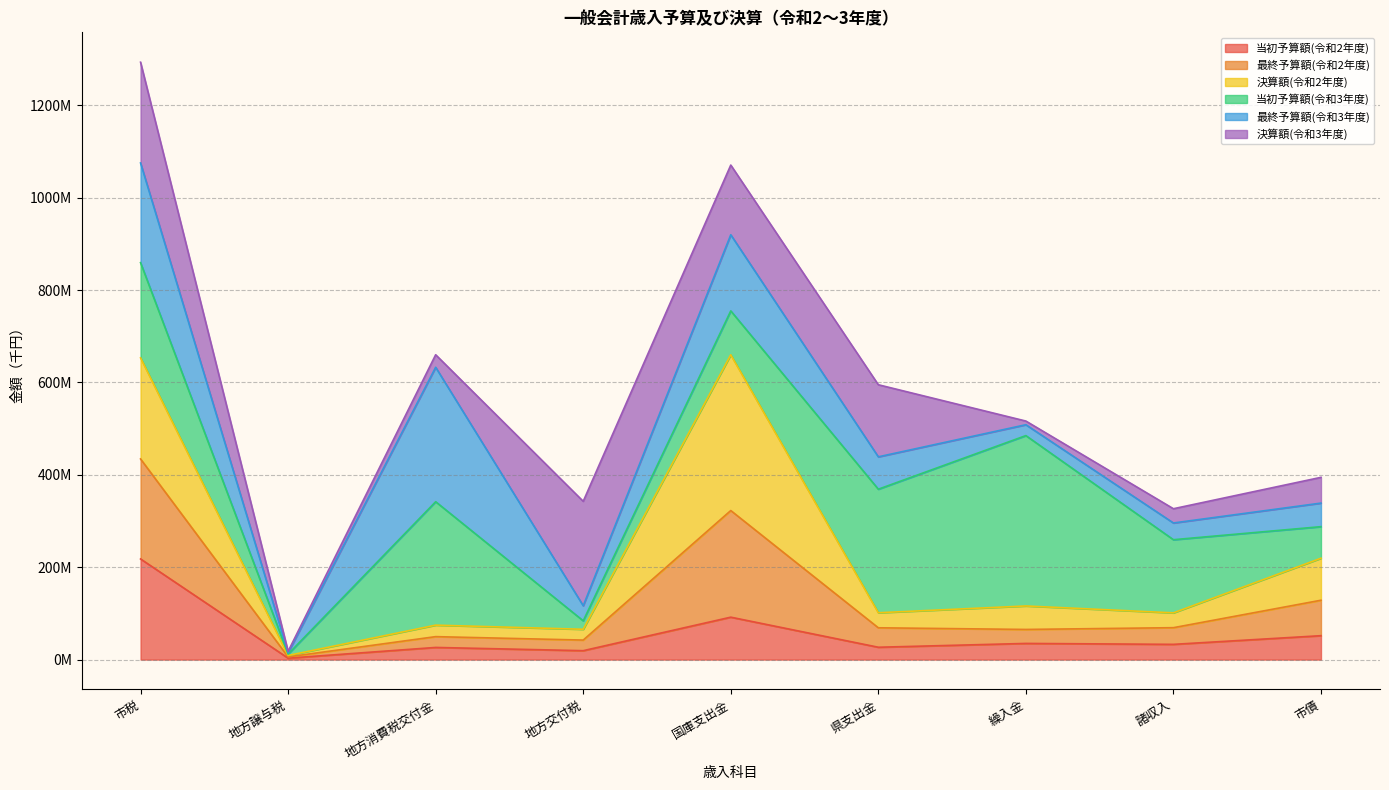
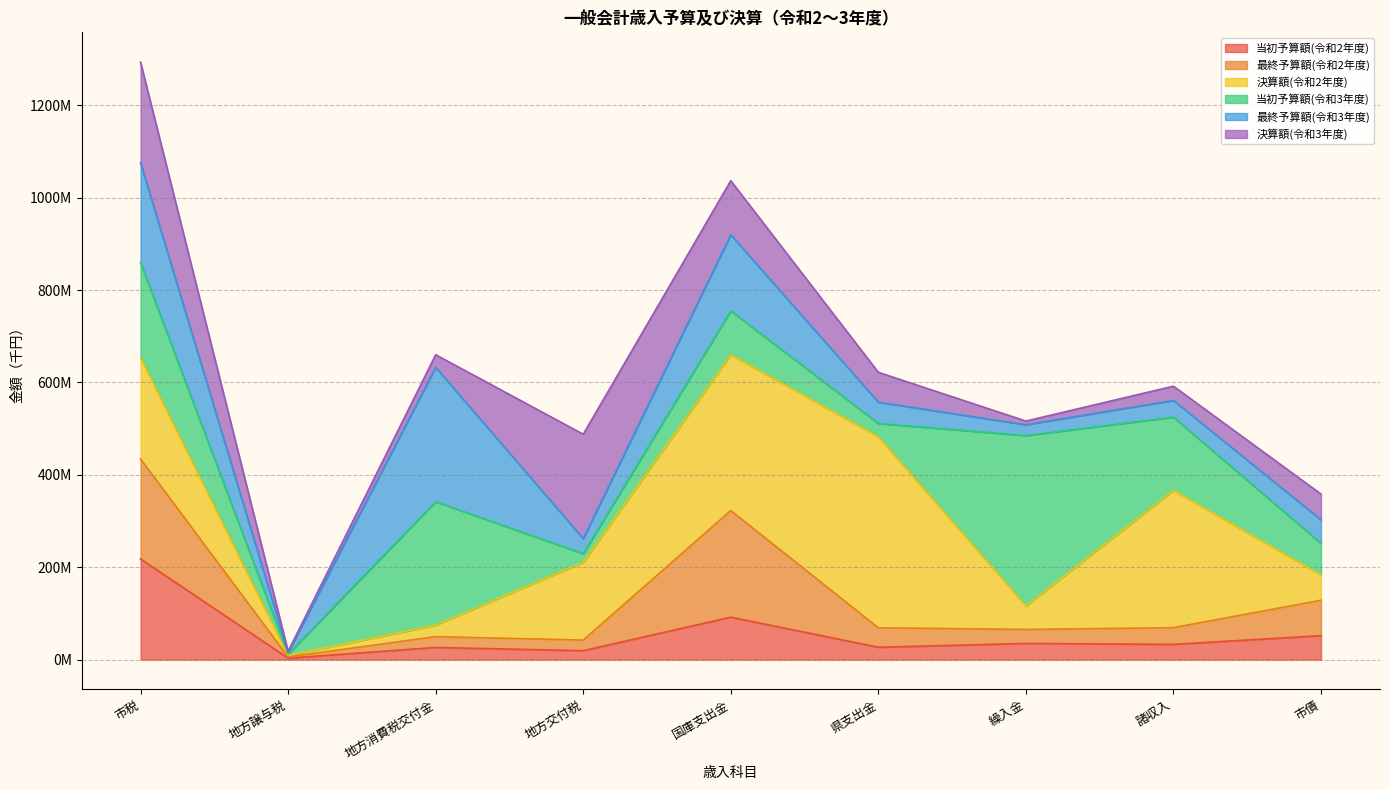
決算額(令和2年度), 地方交付税: 20000000 -> 170000000
決算額(令和3年度), 国庫支出金: 150000000 -> 120000000
決算額(令和2年度), 県支出金: 30000000 -> 410000000
当初予算額(令和3年度), 県支出金: 270000000 -> 30000000
最終予算額(令和3年度), 県支出金: 70000000 -> 50000000
決算額(令和3年度), 県支出金: 160000000 -> 60000000
決算額(令和2年度), 諸収入: 30000000 -> 300000000
決算額(令和2年度), 市債: 90000000 -> 50000000
